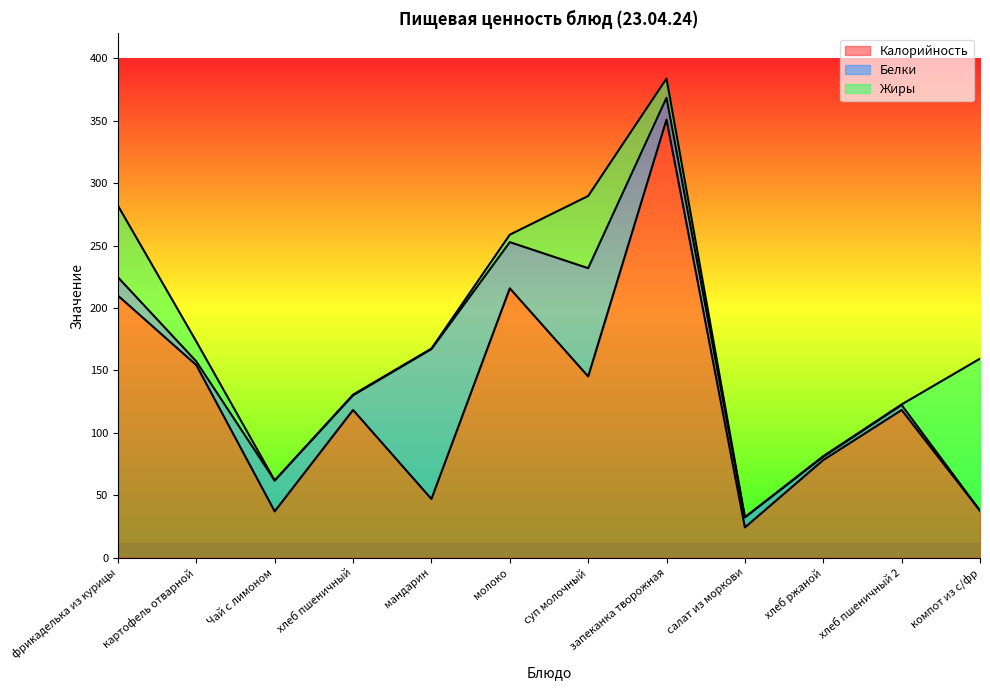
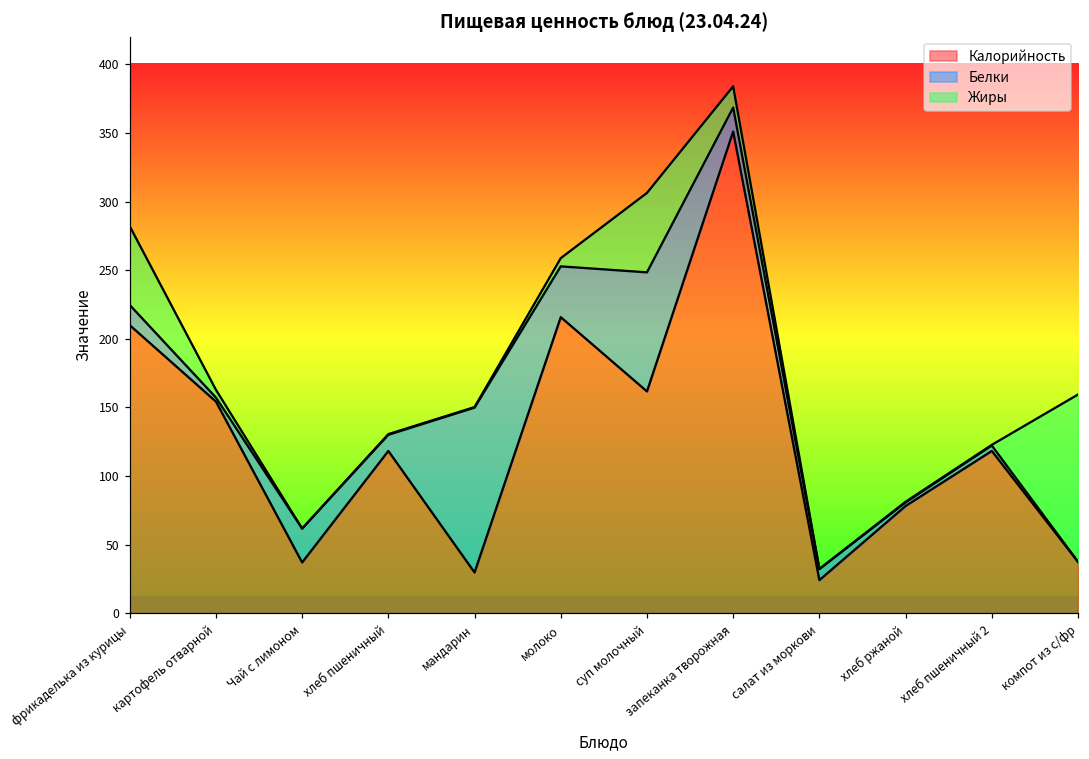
Жиры, картофель отварной: 16 -> 6
Калорийность, мандарин: 47 -> 30
Калорийность, суп молочный: 145 -> 162
